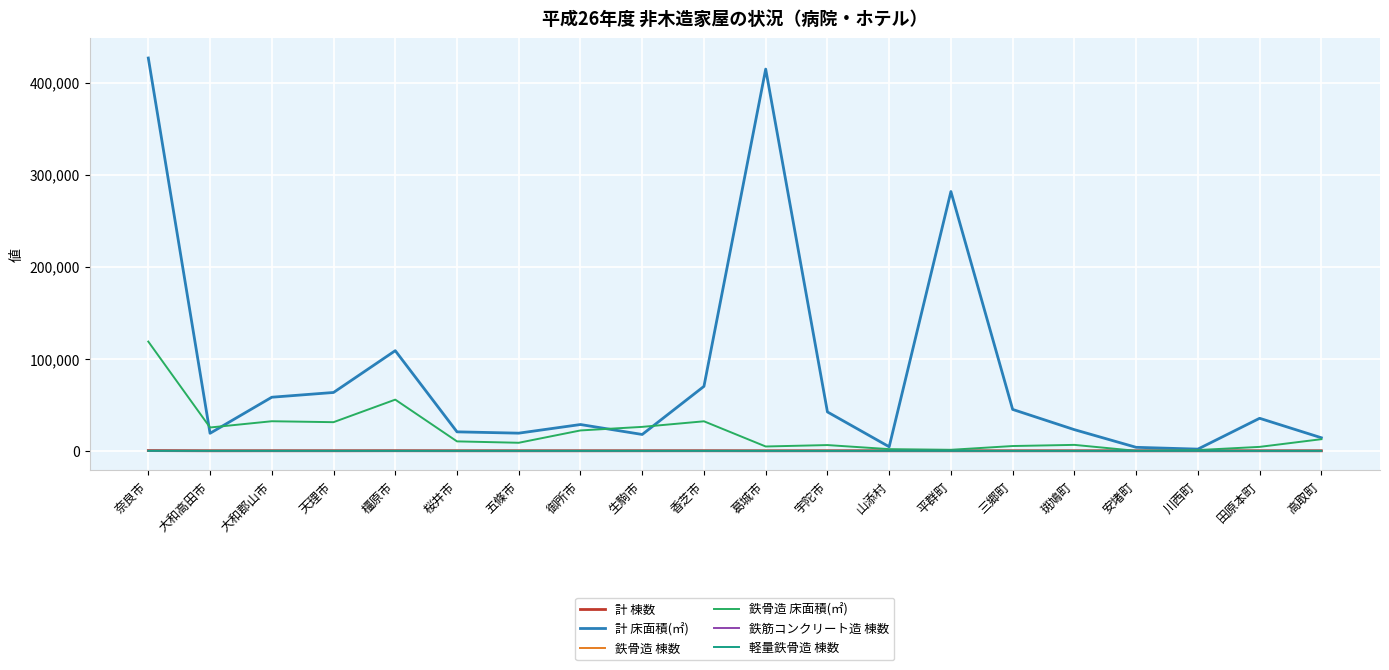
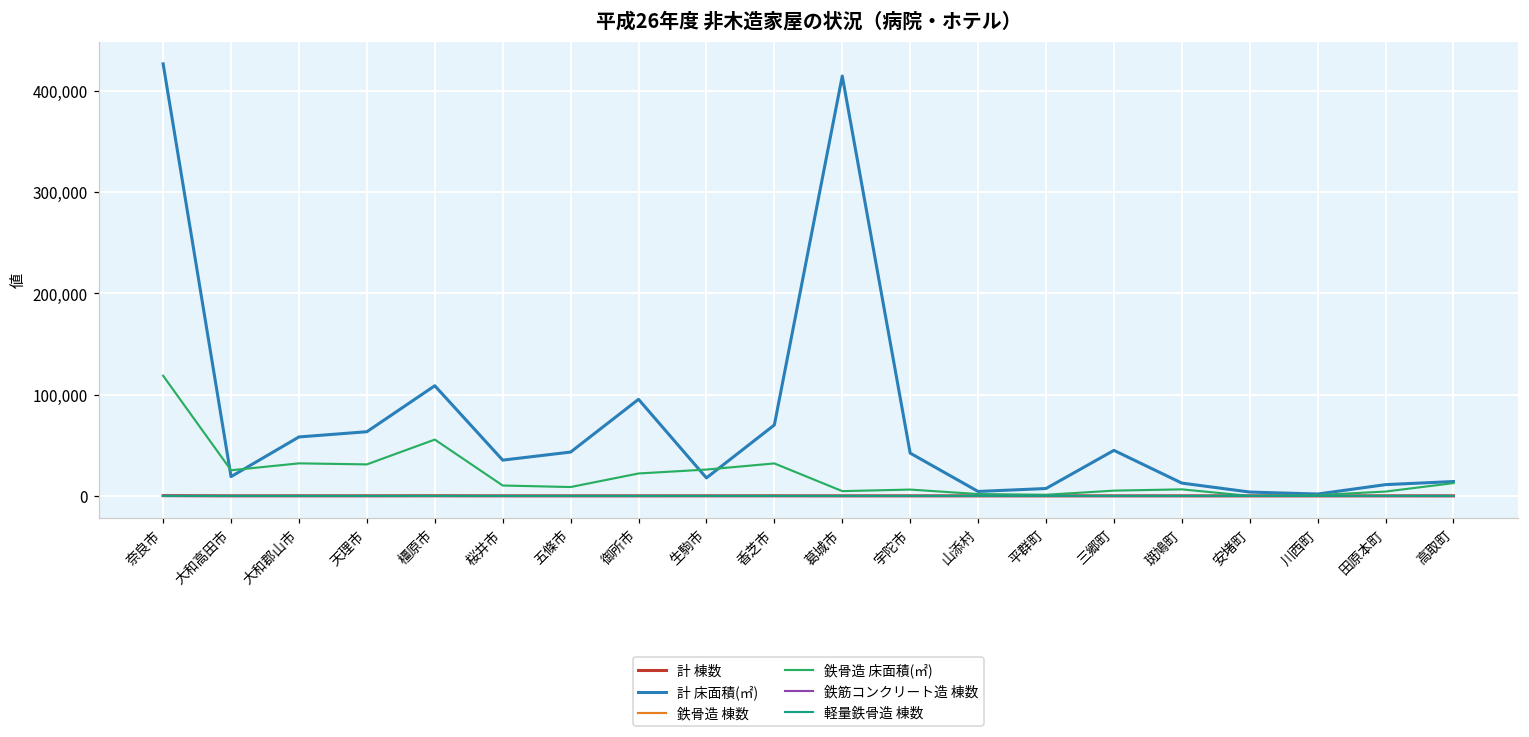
計 床面積(㎡), 桜井市: 20,000 -> 40,000
計 床面積(㎡), 五條市: 20,000 -> 40,000
計 床面積(㎡), 御所市: 30,000 -> 100,000
計 床面積(㎡), 平群町: 280,000 -> 10,000
計 床面積(㎡), 斑鳩町: 20,000 -> 10,000
計 床面積(㎡), 田原本町: 40,000 -> 10,000
